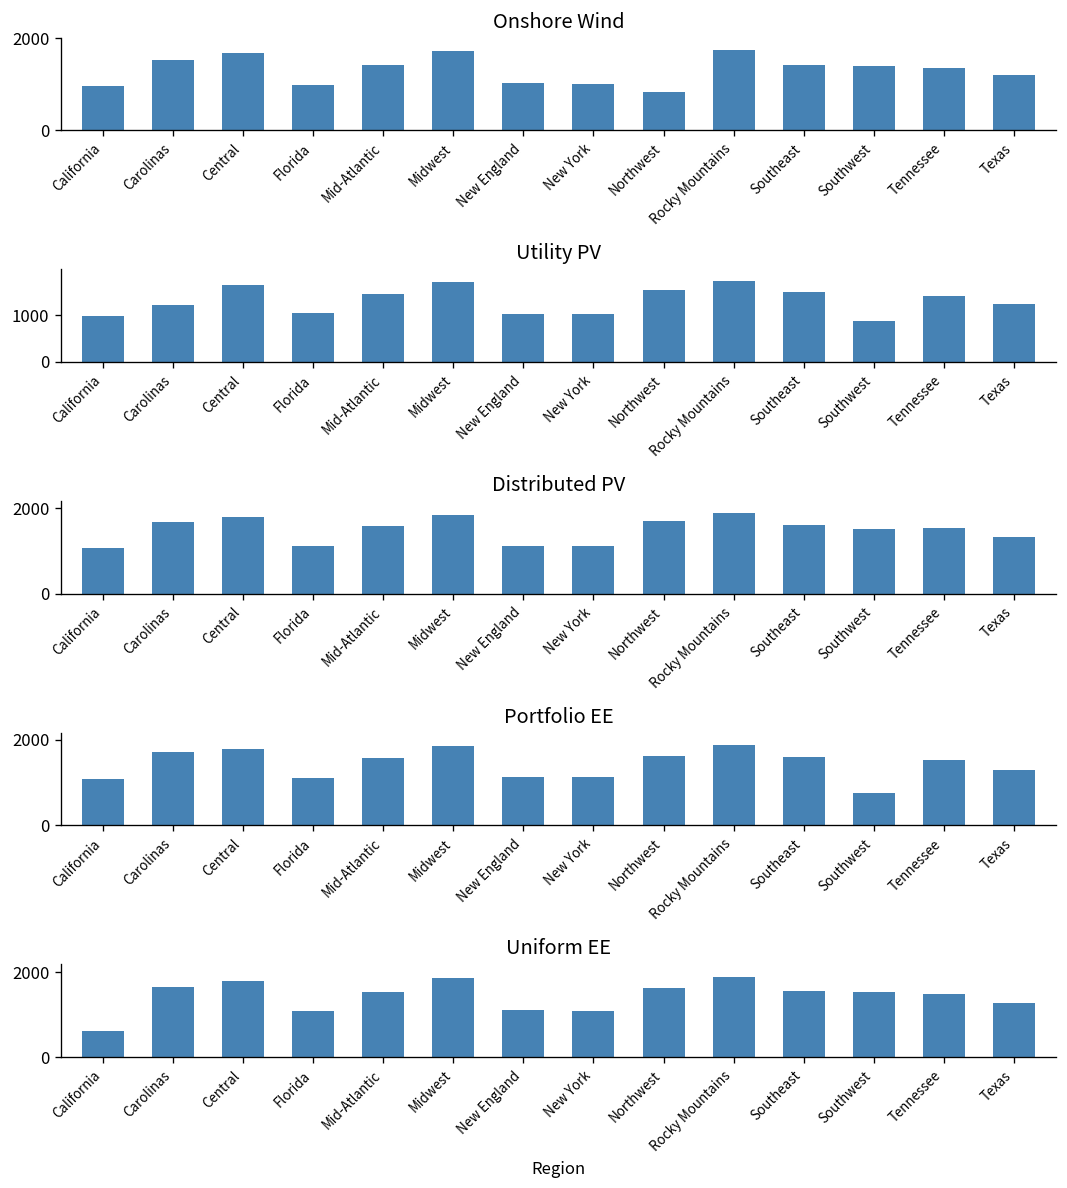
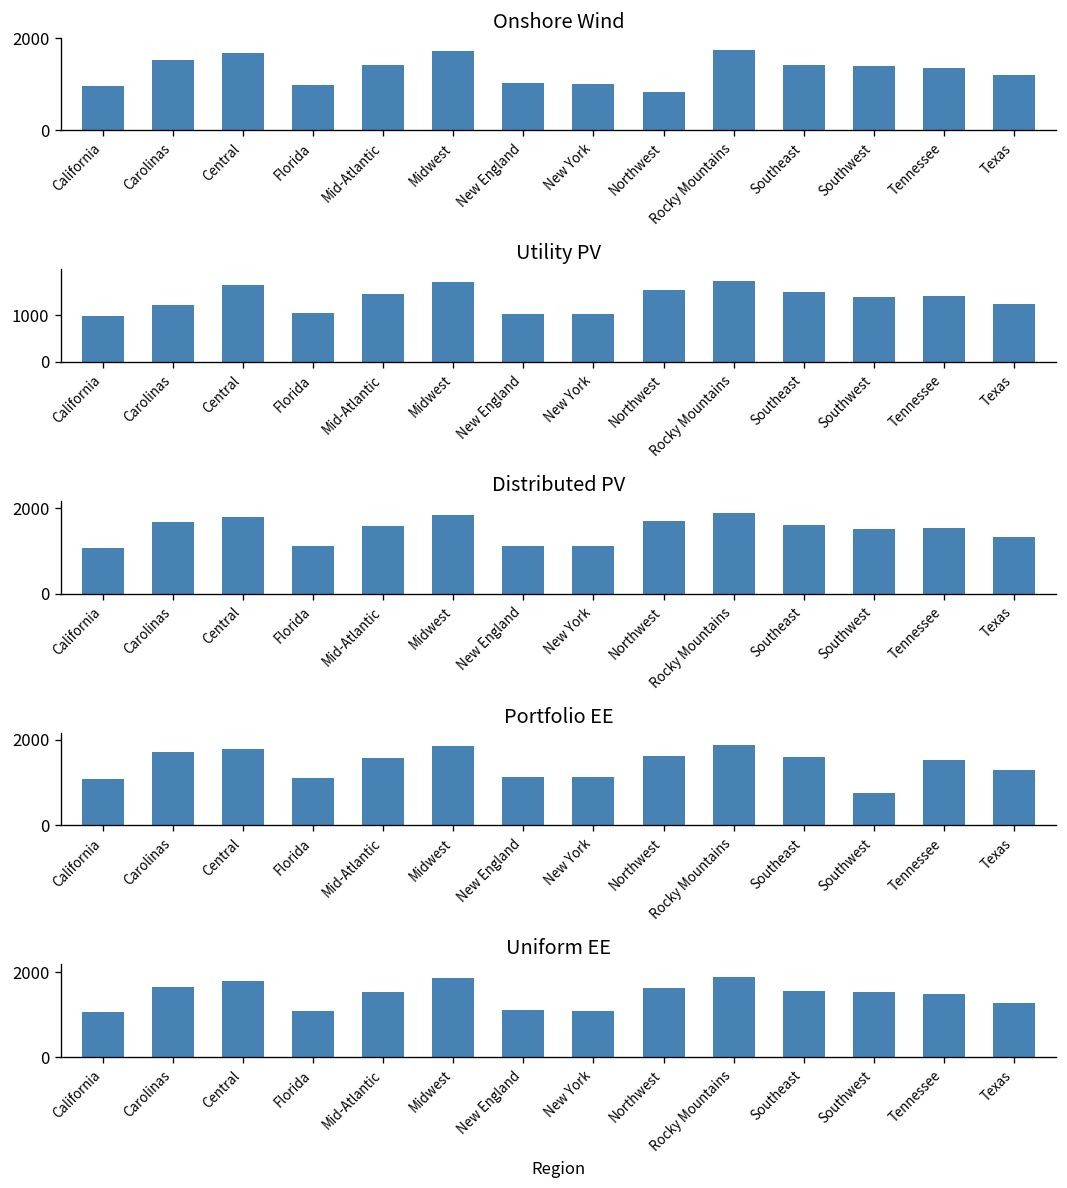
Utility PV, Southwest: 900 -> 1400
Uniform EE, California: 600 -> 1100
